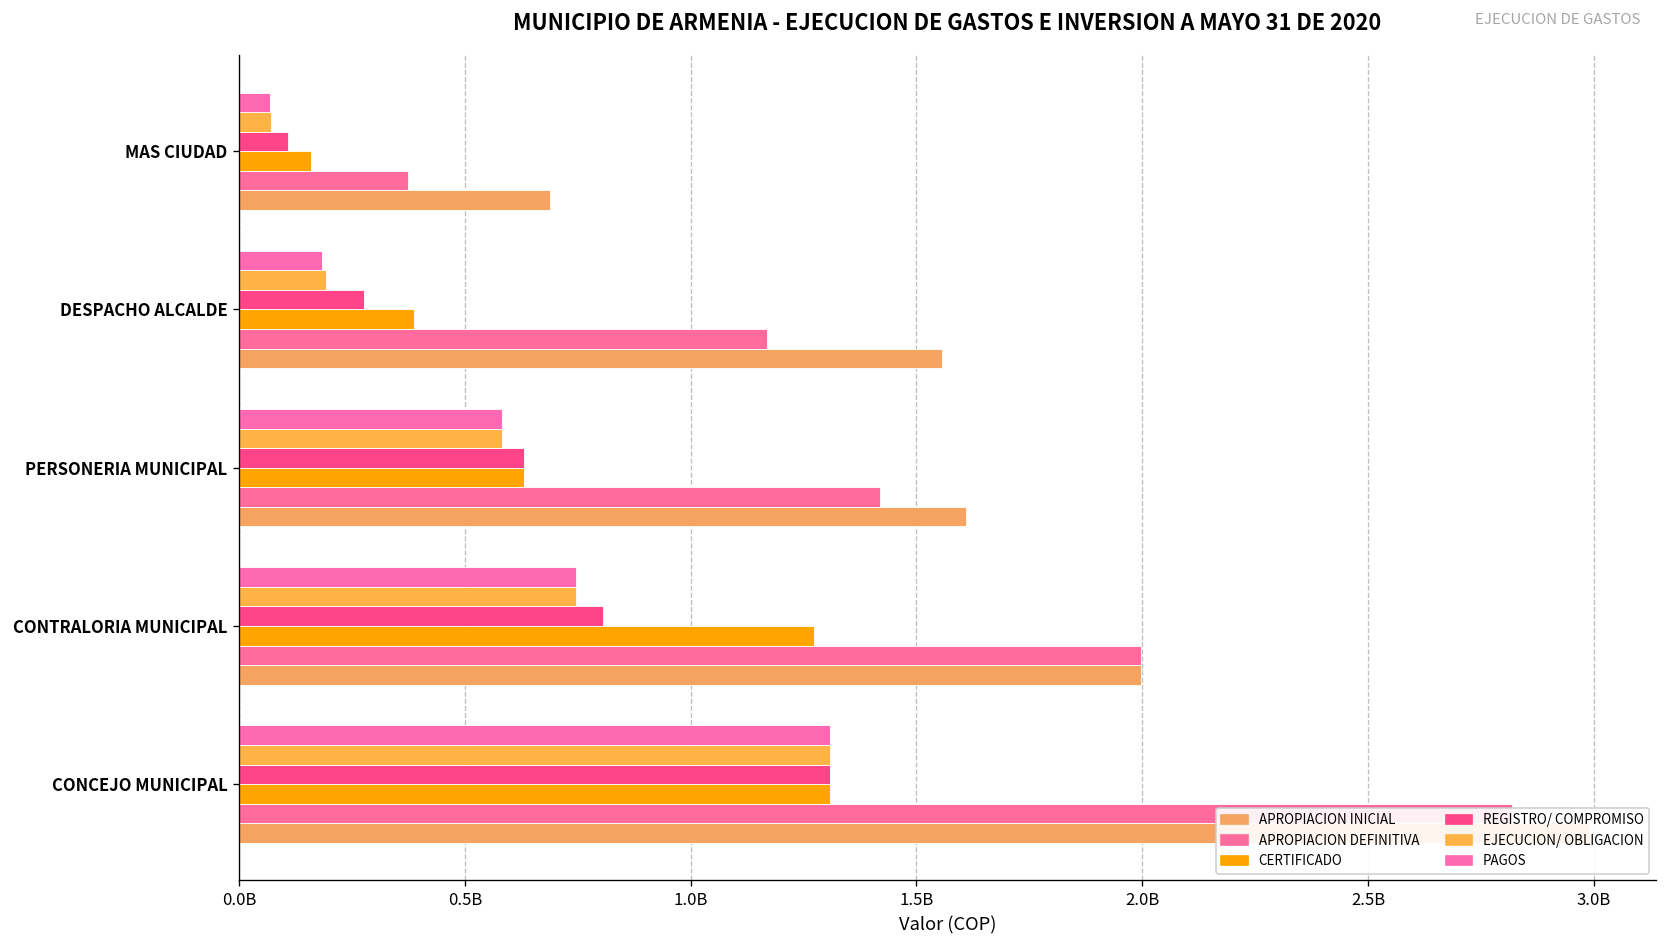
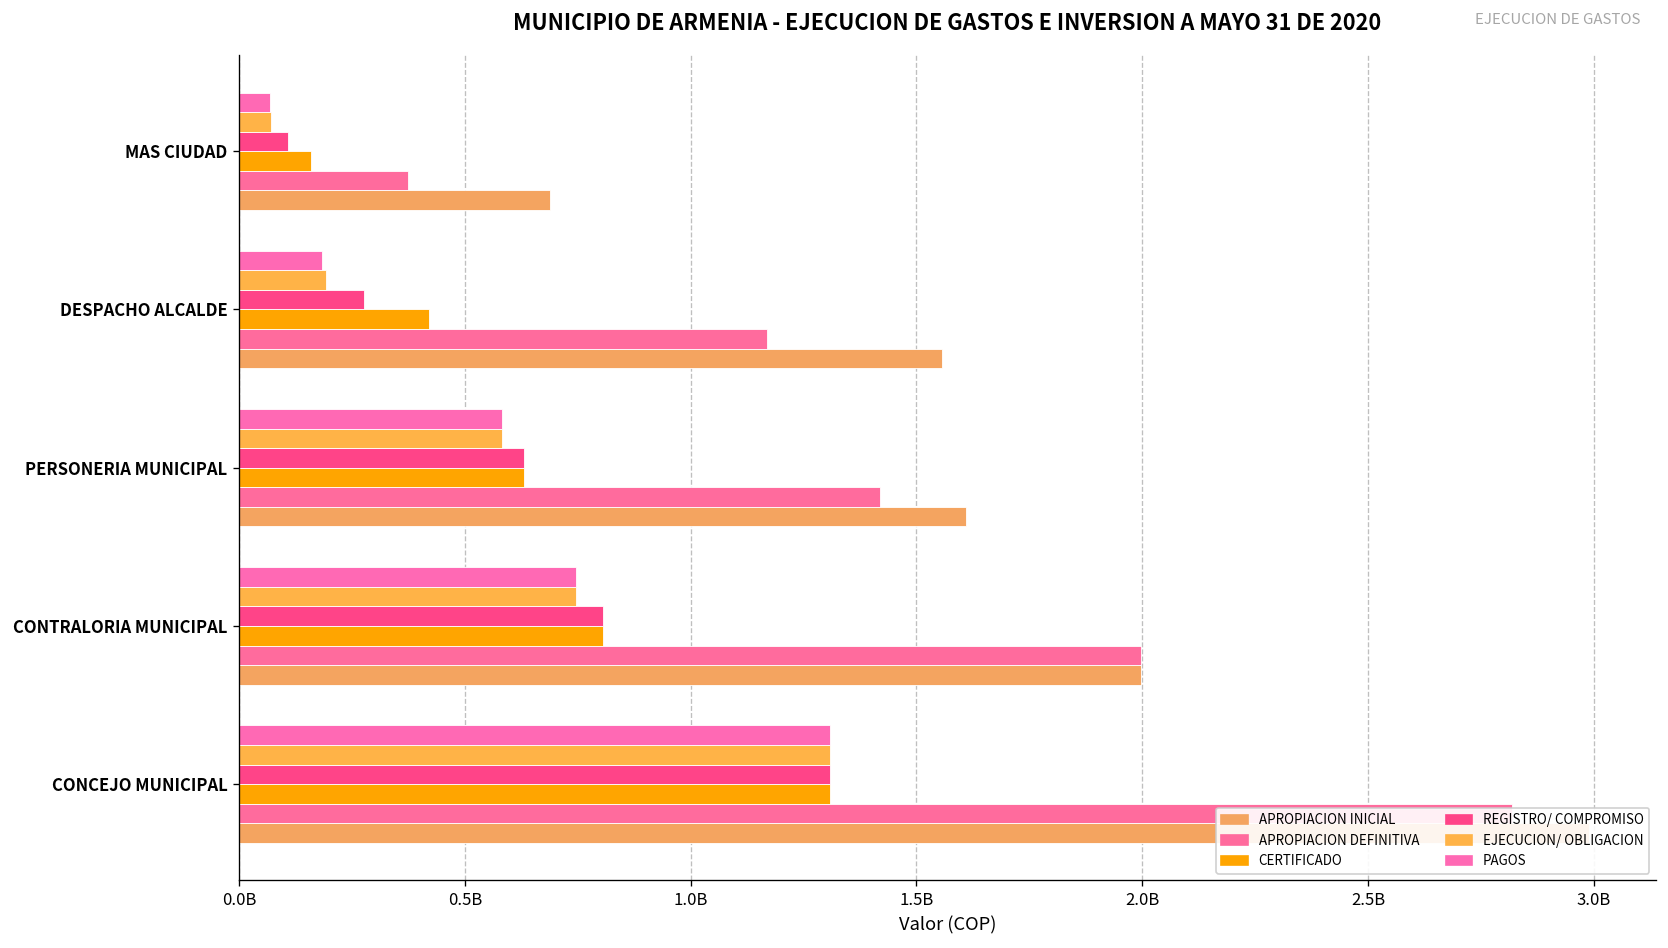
CERTIFICADO, DESPACHO ALCALDE: 390000000 -> 420000000
CERTIFICADO, CONTRALORIA MUNICIPAL: 1270000000 -> 810000000
